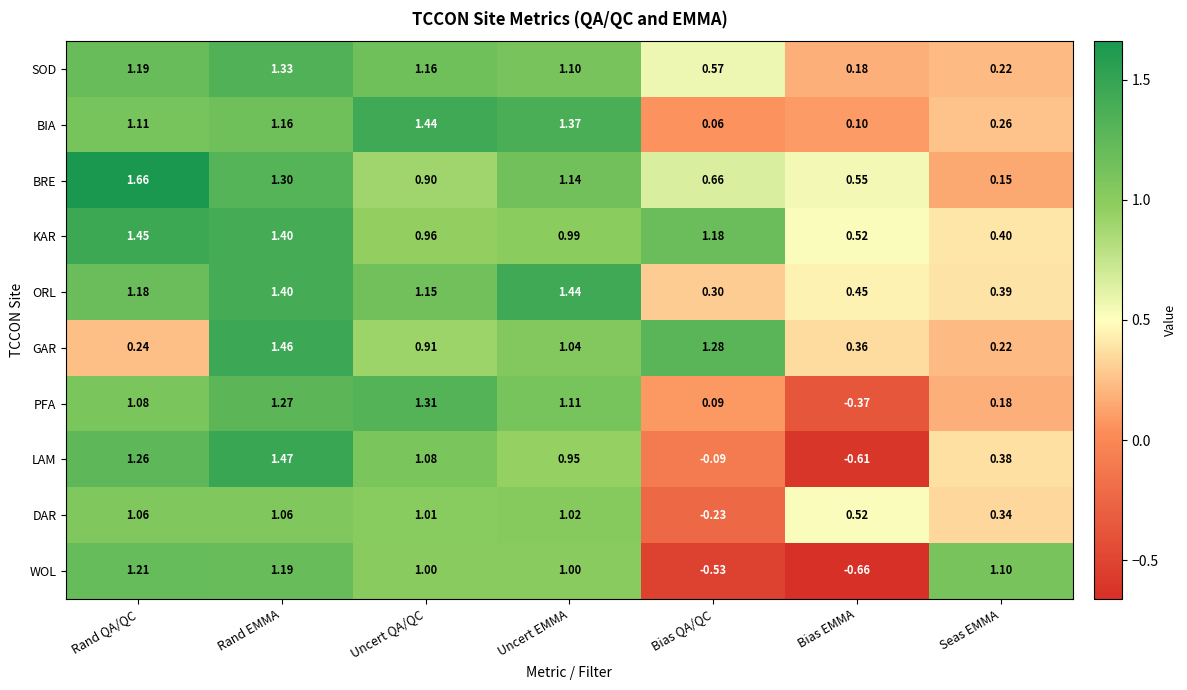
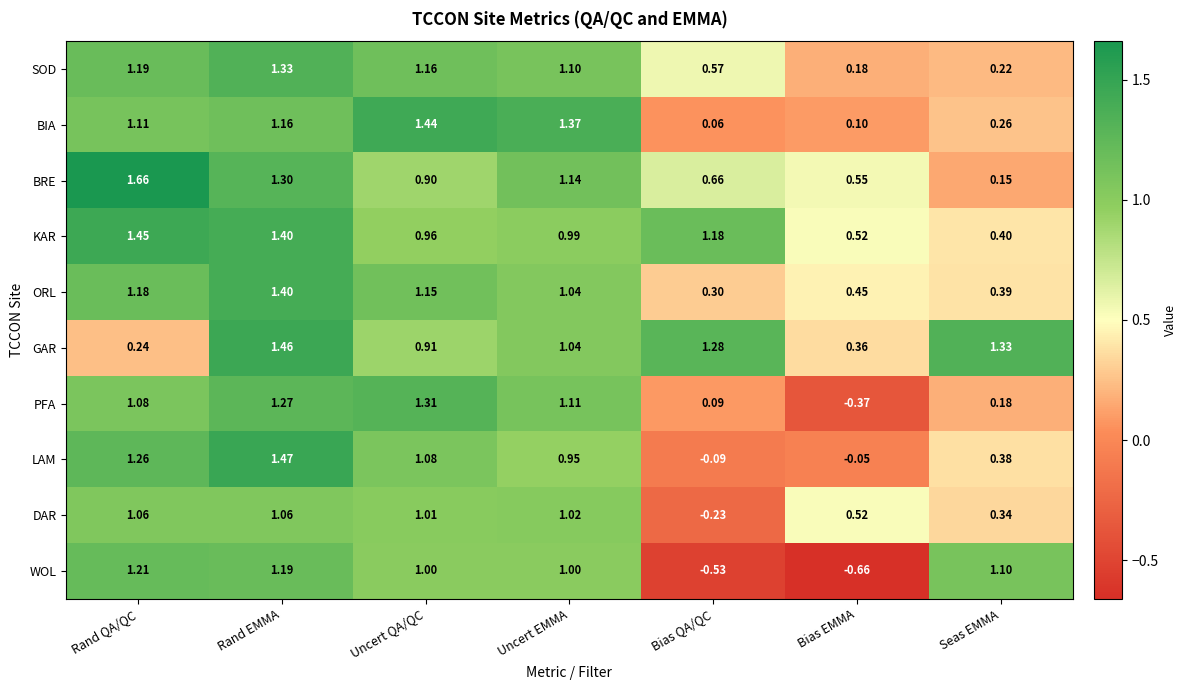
ORL, Uncert EMMA: 1.44 -> 1.04
GAR, Seas EMMA: 0.22 -> 1.33
LAM, Bias EMMA: -0.61 -> -0.05
